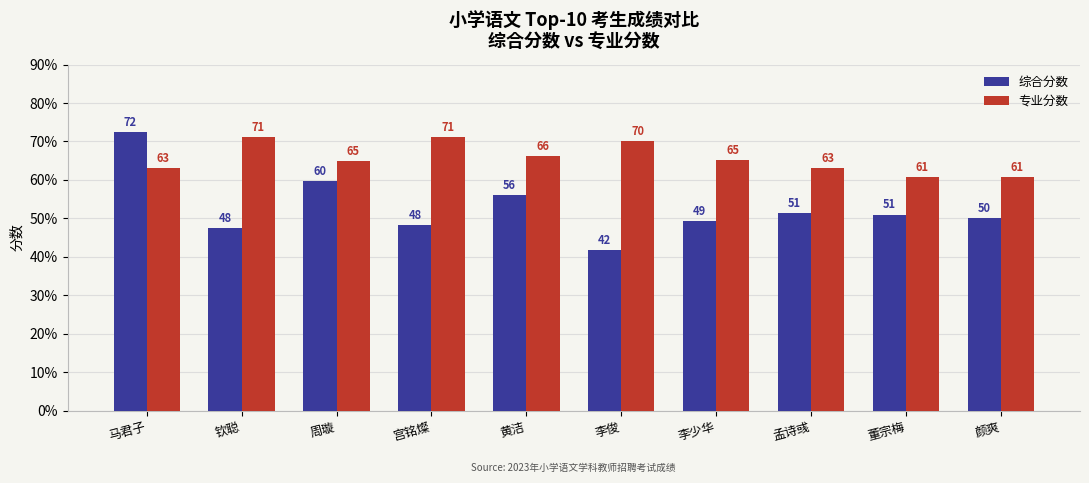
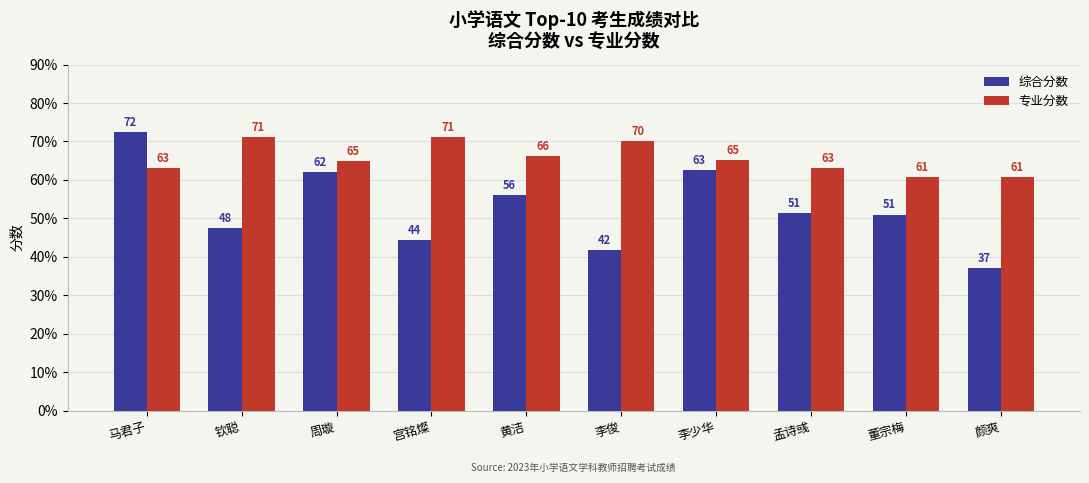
综合分数, 周璇: 60 -> 62
综合分数, 宫铭燦: 48 -> 44
综合分数, 李少华: 49 -> 63
综合分数, 颜爽: 50 -> 37
